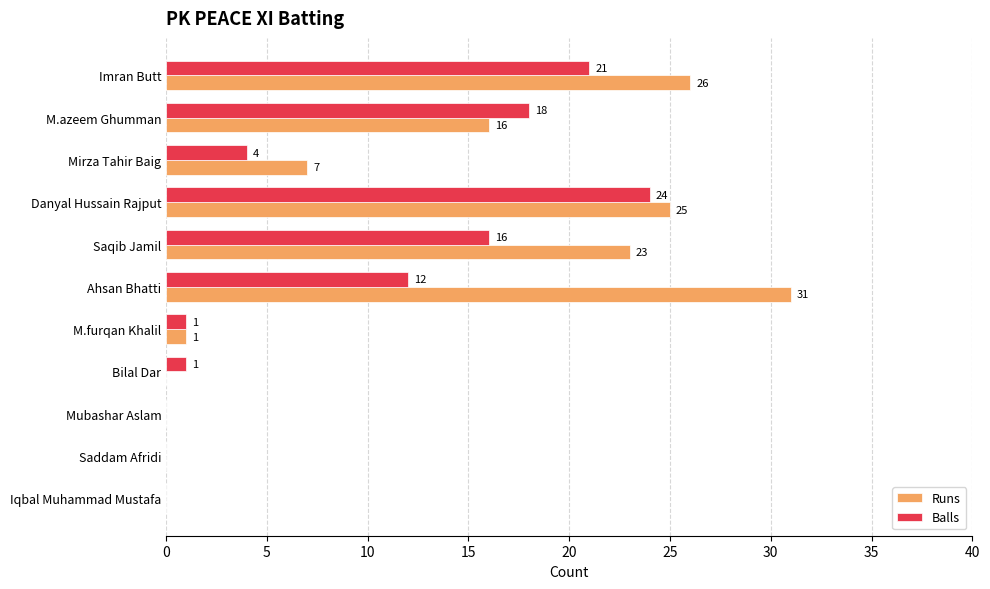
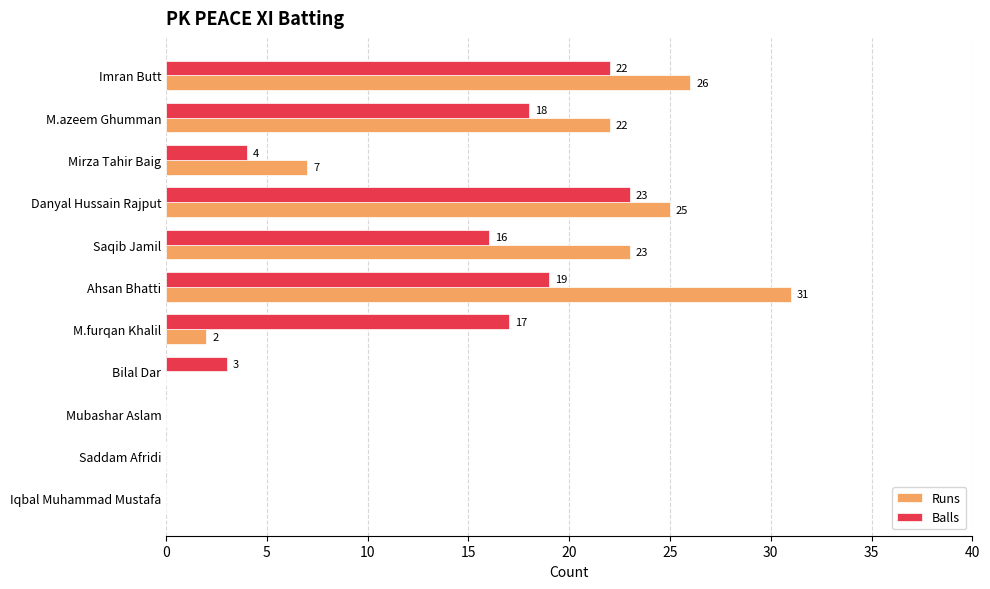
Balls, Imran Butt: 21 -> 22
Runs, M.azeem Ghumman: 16 -> 22
Balls, Danyal Hussain Rajput: 24 -> 23
Balls, Ahsan Bhatti: 12 -> 19
Balls, M.furqan Khalil: 1 -> 17
Runs, M.furqan Khalil: 1 -> 2
Balls, Bilal Dar: 1 -> 3
